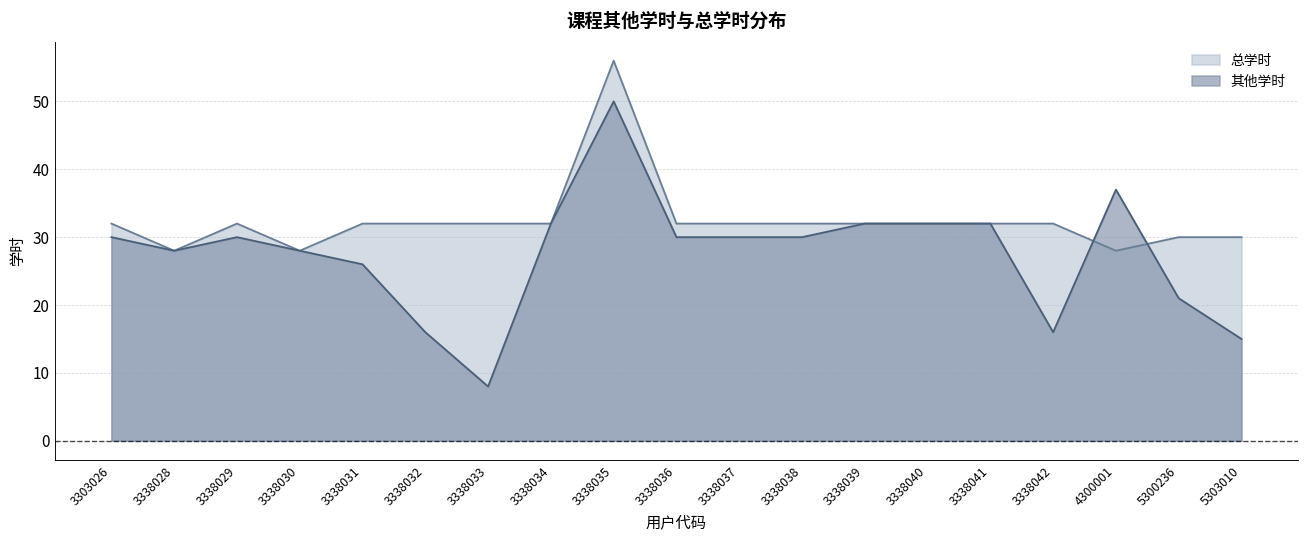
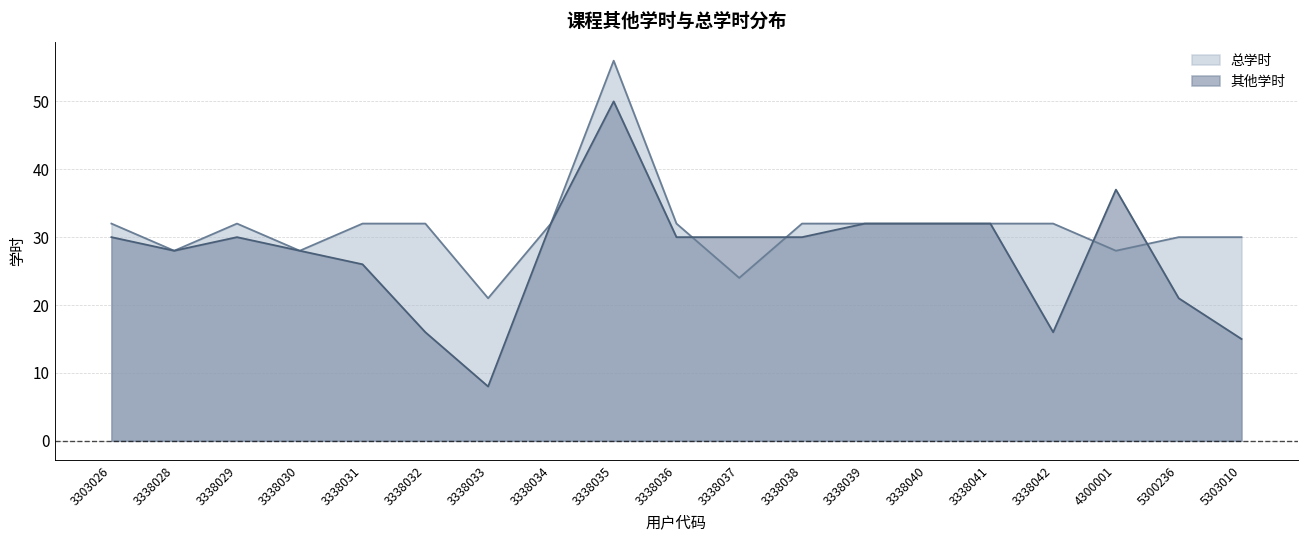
总学时, 3338033: 32 -> 21
总学时, 3338037: 32 -> 24
